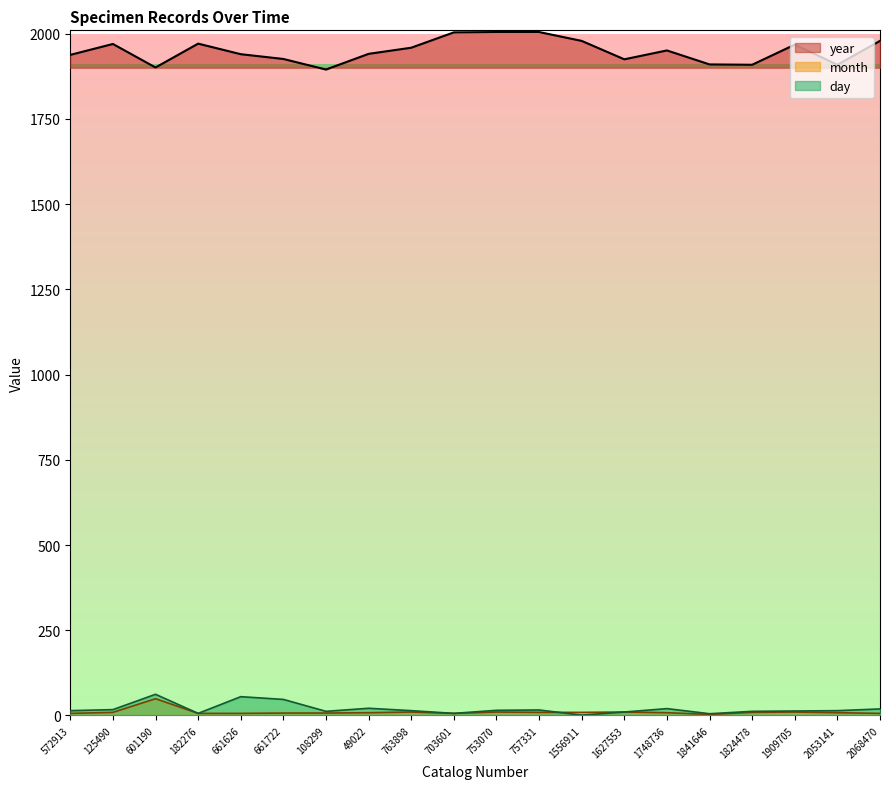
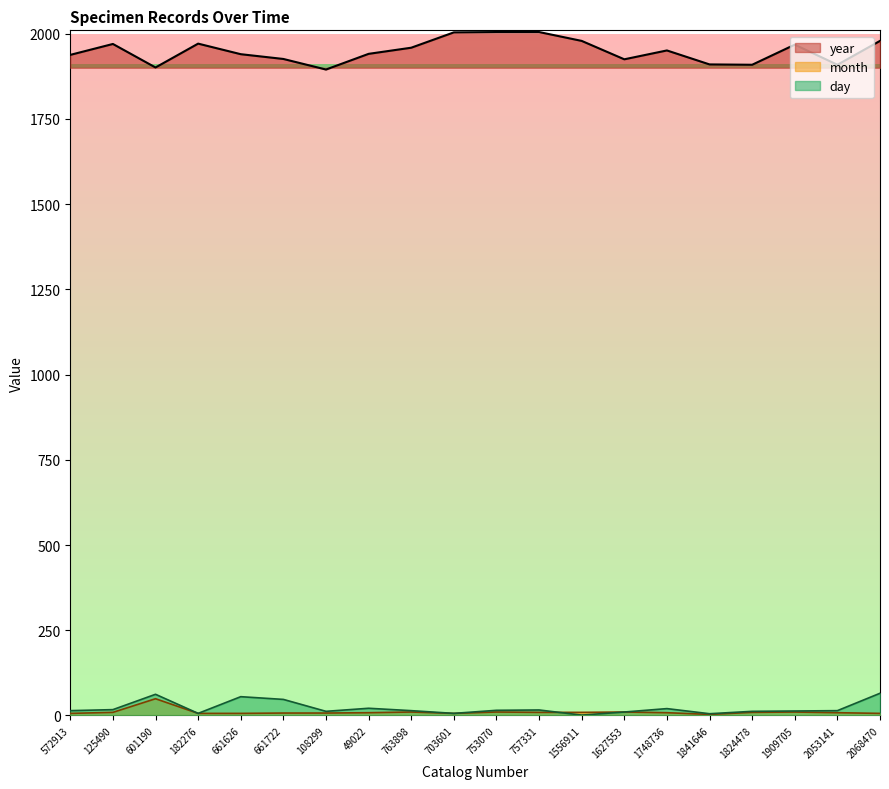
day, 2068470: 20 -> 70
